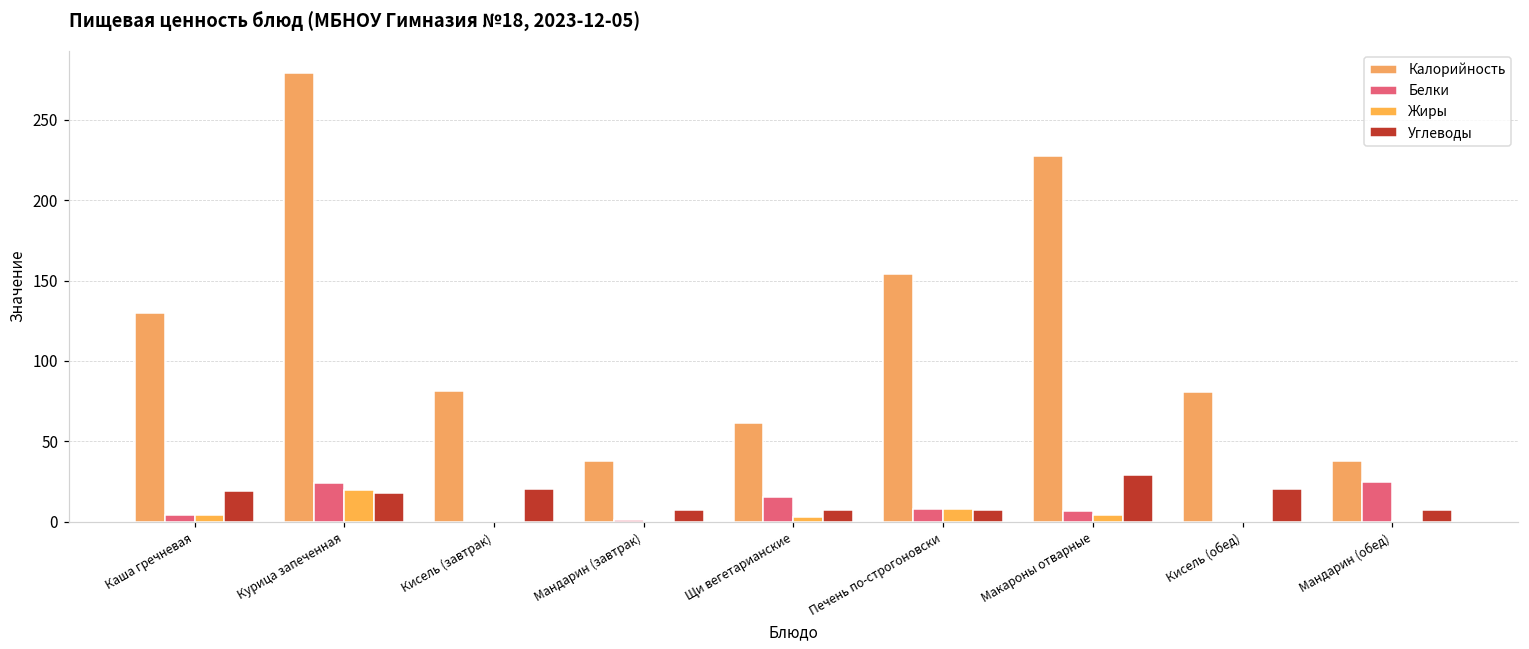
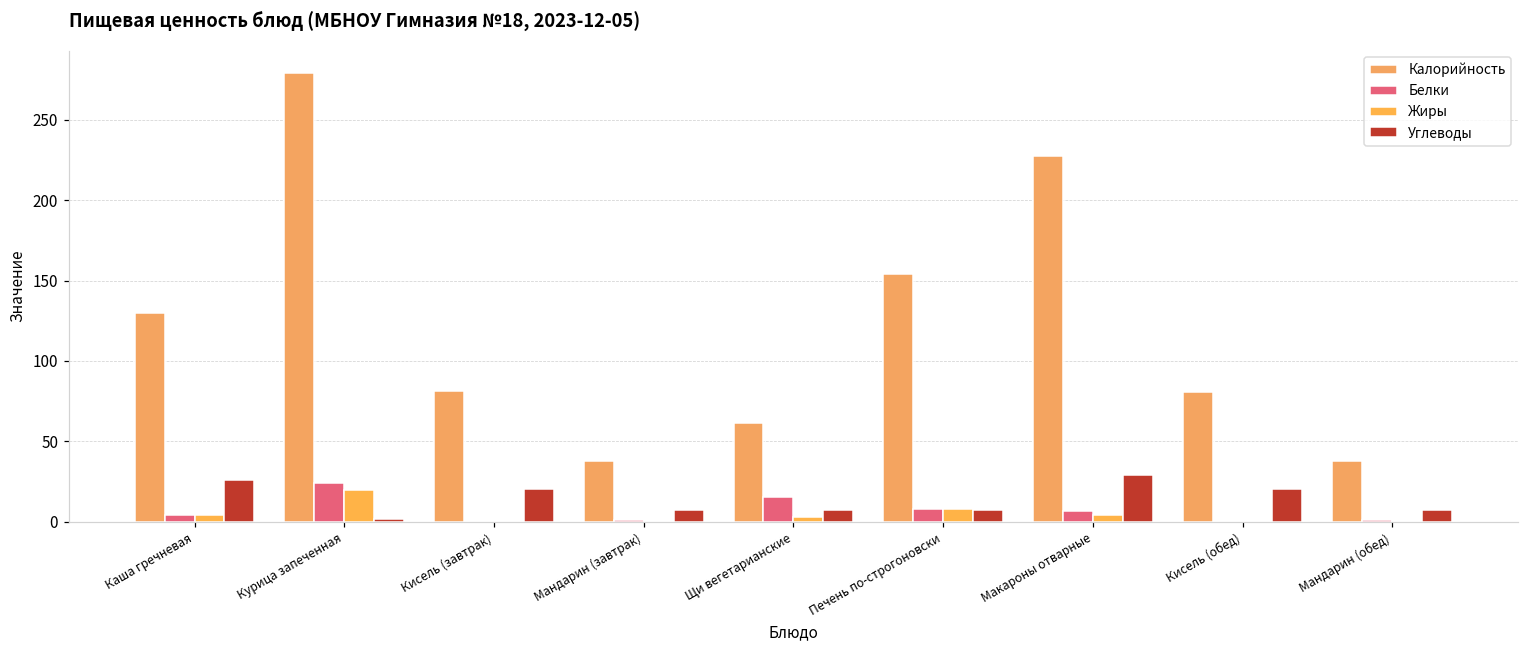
Углеводы, Каша гречневая: 19 -> 26
Углеводы, Курица запеченная: 18 -> 2
Белки, Мандарин (обед): 25 -> 1
